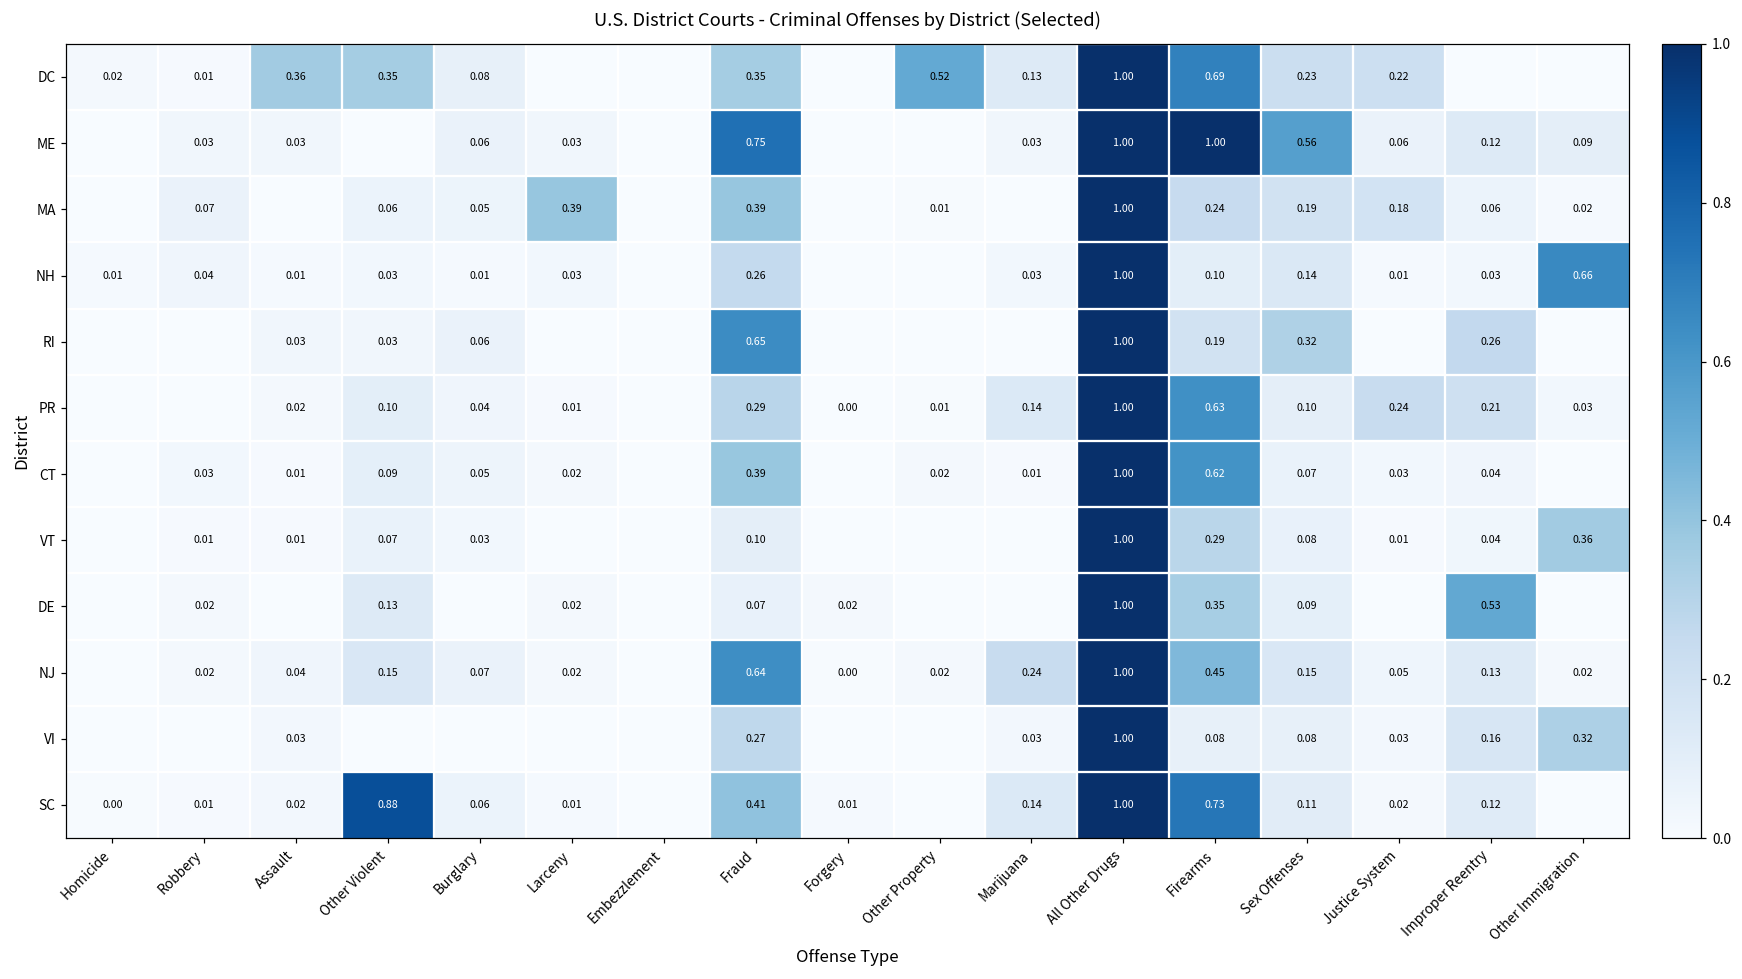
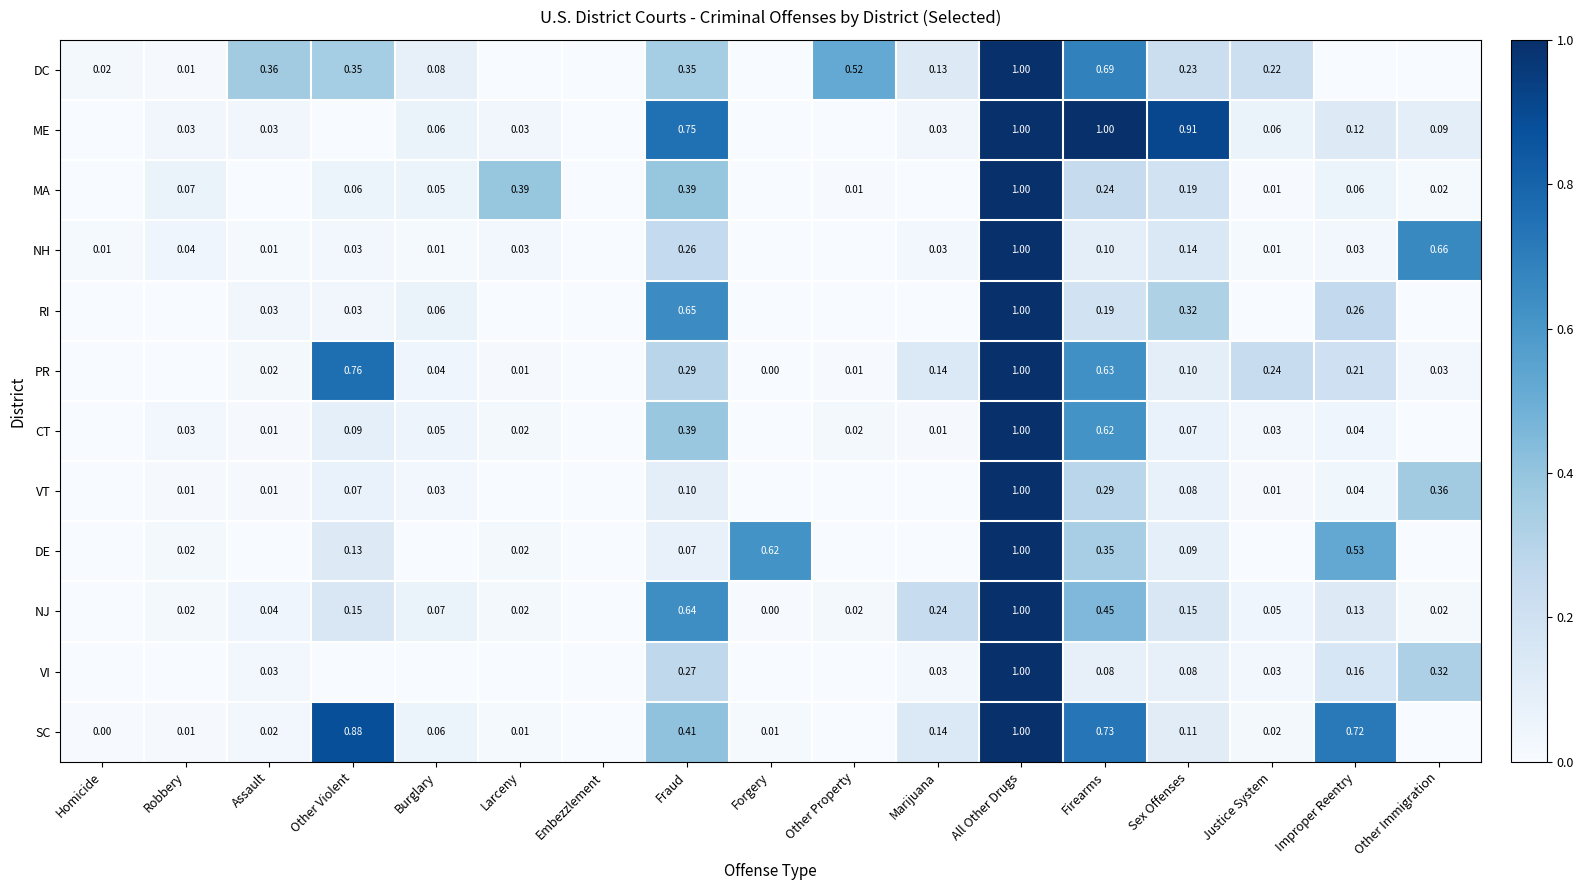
ME, Sex Offenses: 0.56 -> 0.91
MA, Justice System: 0.18 -> 0.01
PR, Other Violent: 0.10 -> 0.76
DE, Forgery: 0.02 -> 0.62
SC, Improper Reentry: 0.12 -> 0.72
